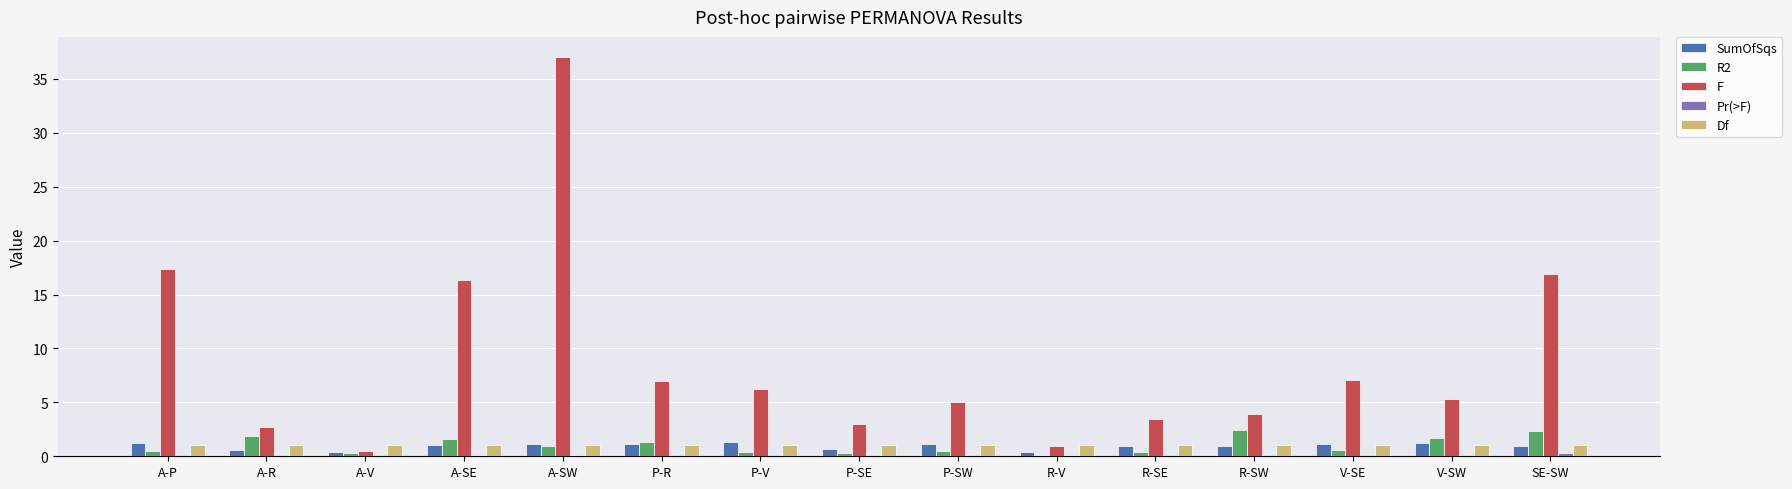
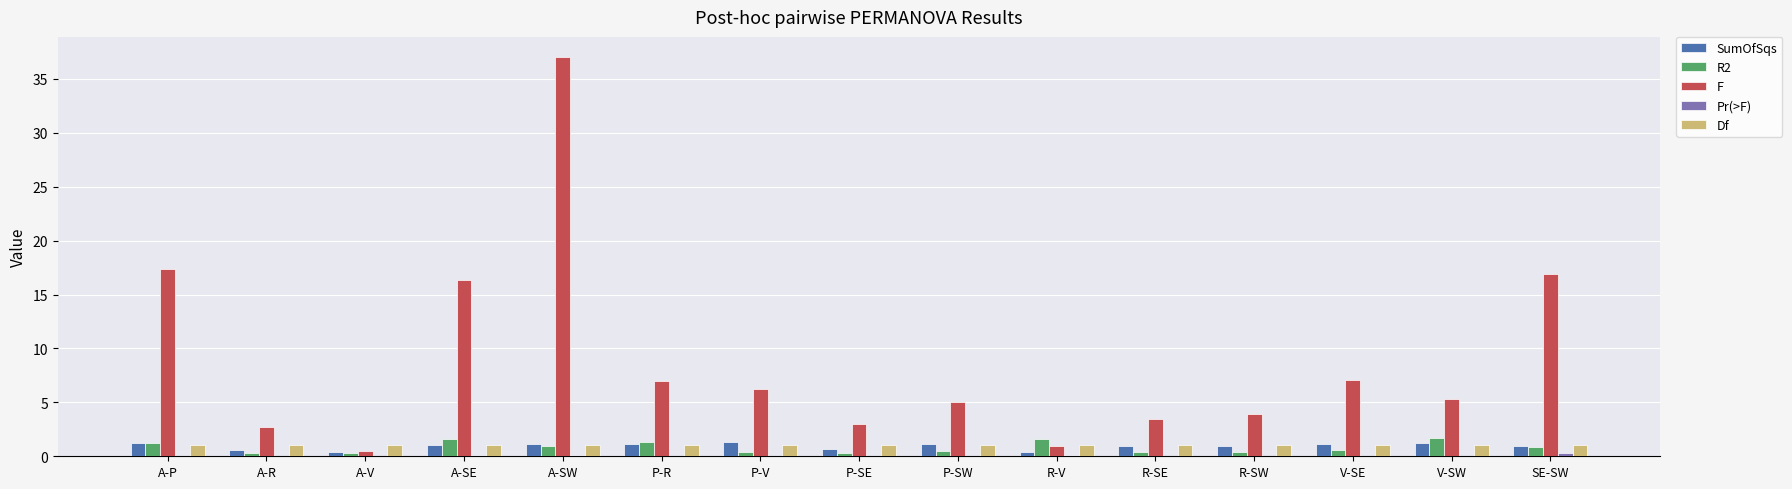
R2, A-P: 0.5 -> 1.2
R2, A-R: 1.9 -> 0.3
R2, R-V: 0.2 -> 1.6
R2, R-SW: 2.5 -> 0.4
R2, SE-SW: 2.4 -> 0.9
